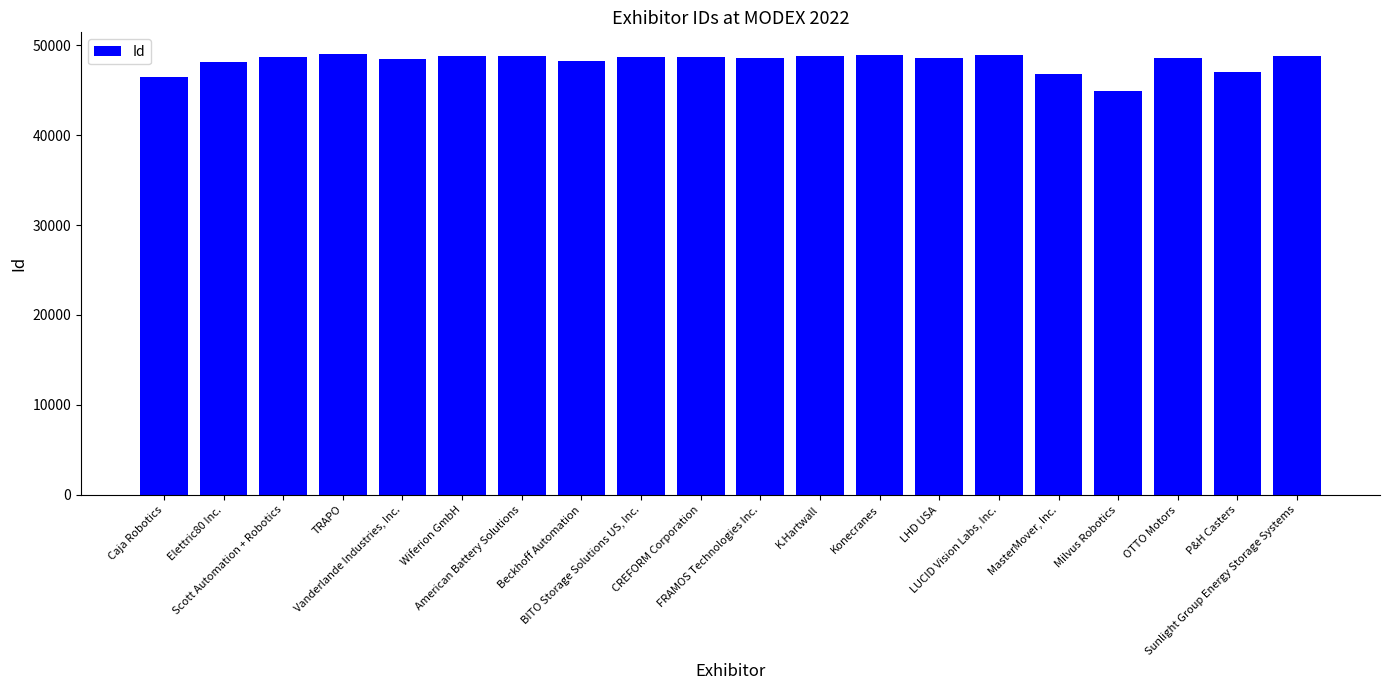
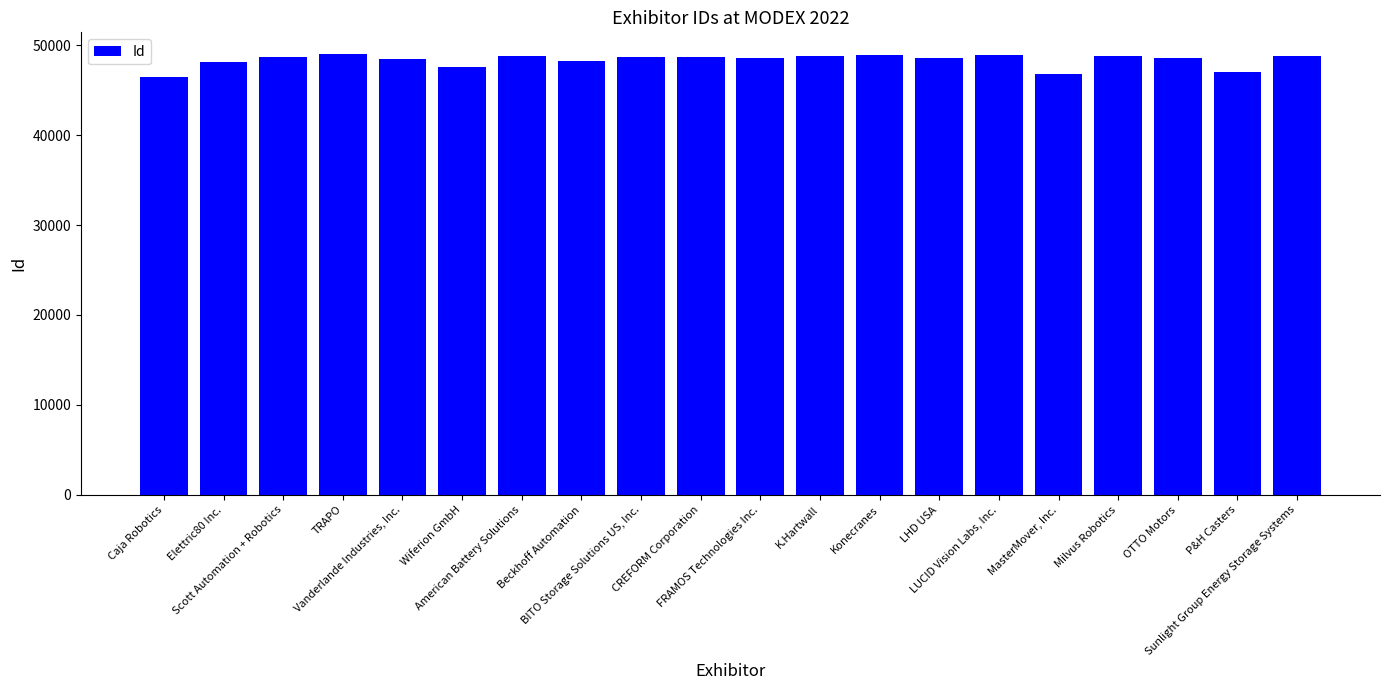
Wiferion GmbH: 49000 -> 48000
Milvus Robotics: 45000 -> 49000
